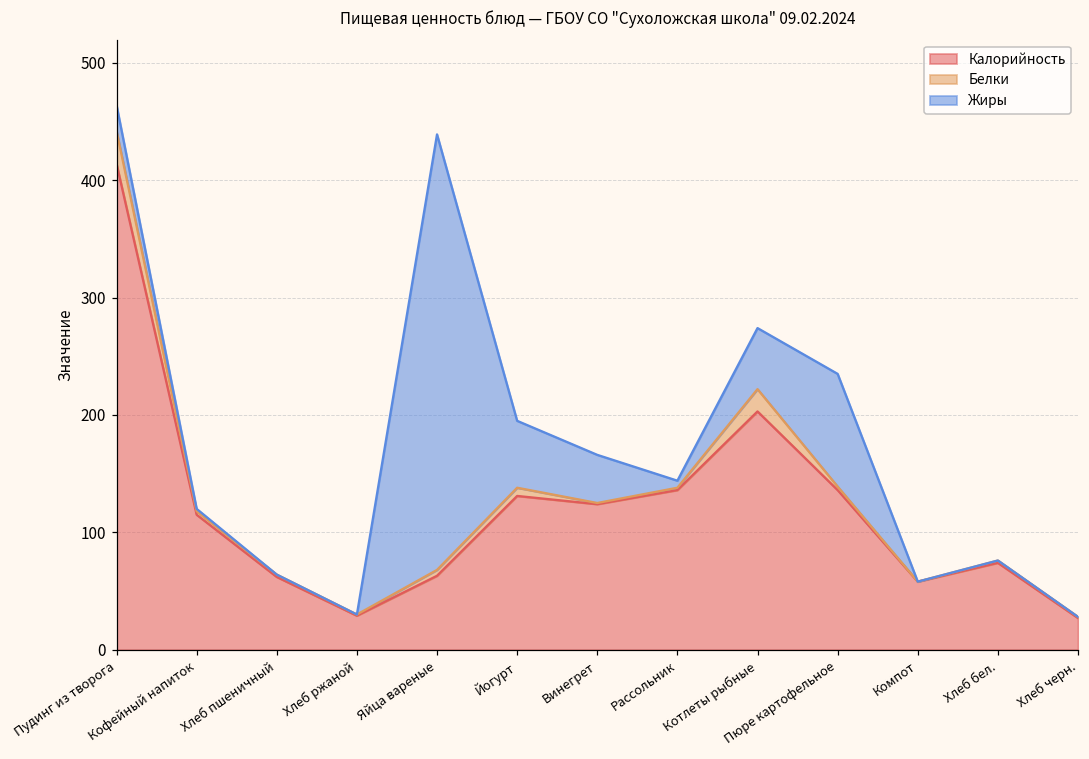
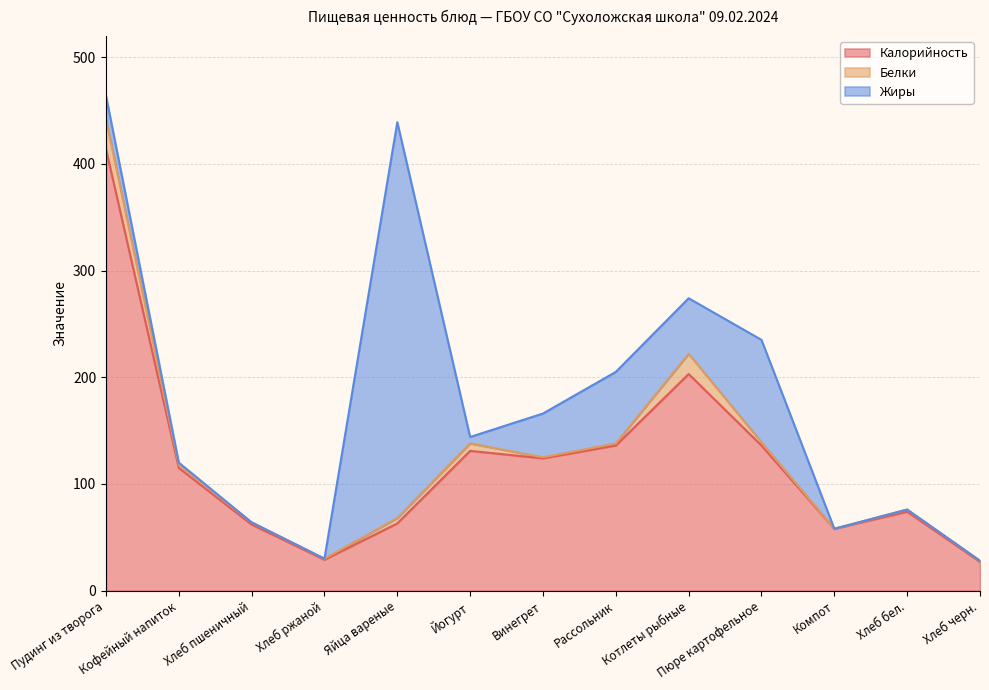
Жиры, Йогурт: 57 -> 6
Жиры, Рассольник: 6 -> 67
